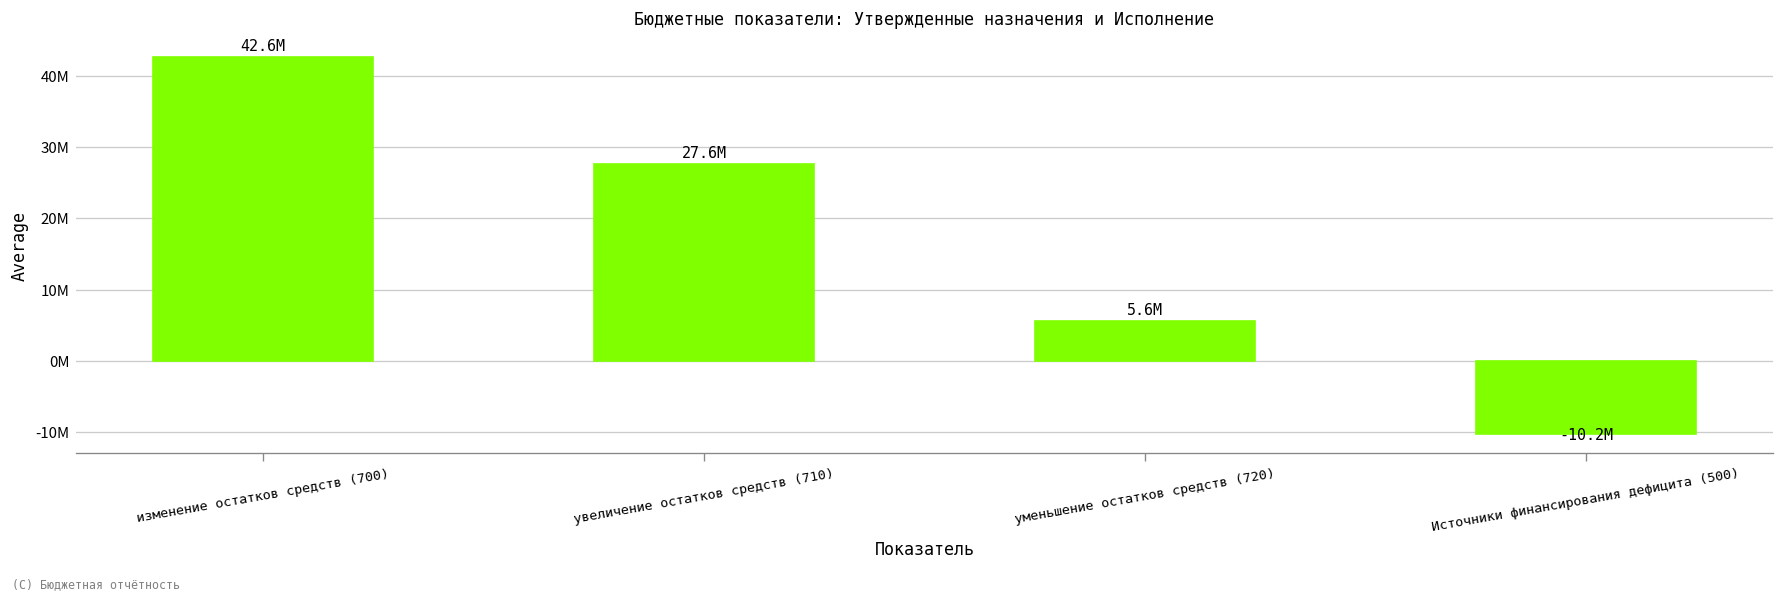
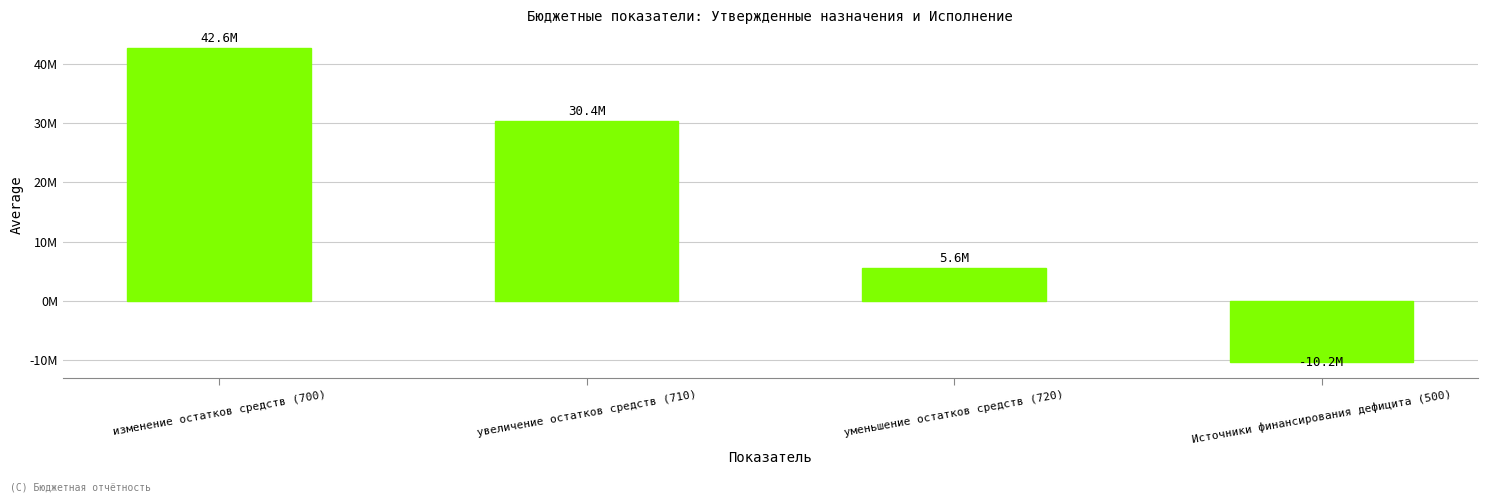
увеличение остатков средств (710): 27.6M -> 30.4M
